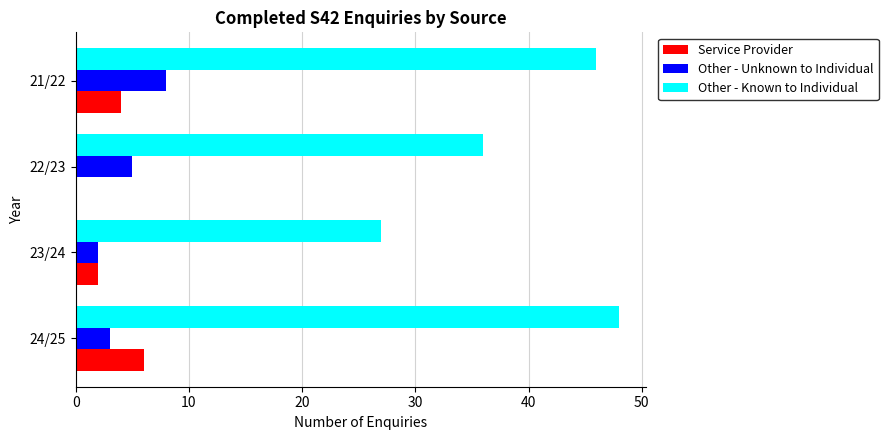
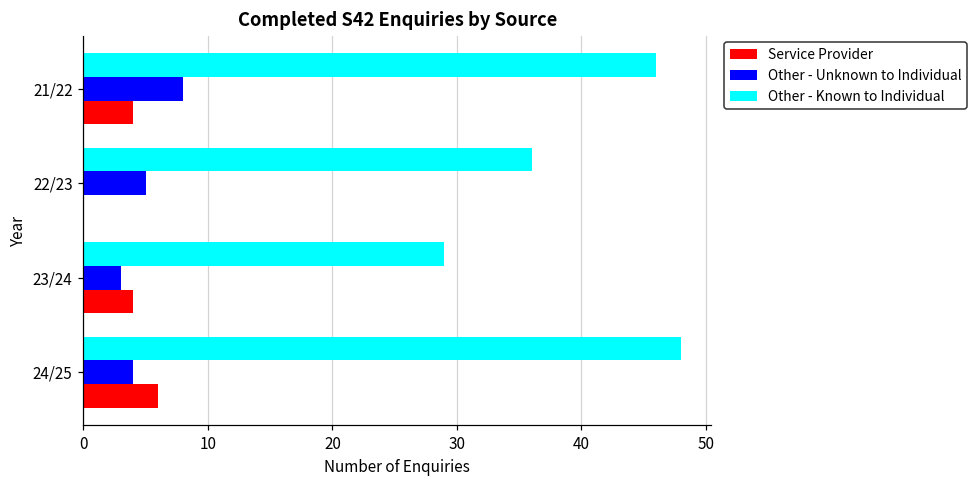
Other - Known to Individual, 23/24: 27 -> 29
Other - Unknown to Individual, 23/24: 2 -> 3
Service Provider, 23/24: 2 -> 4
Other - Unknown to Individual, 24/25: 3 -> 4
